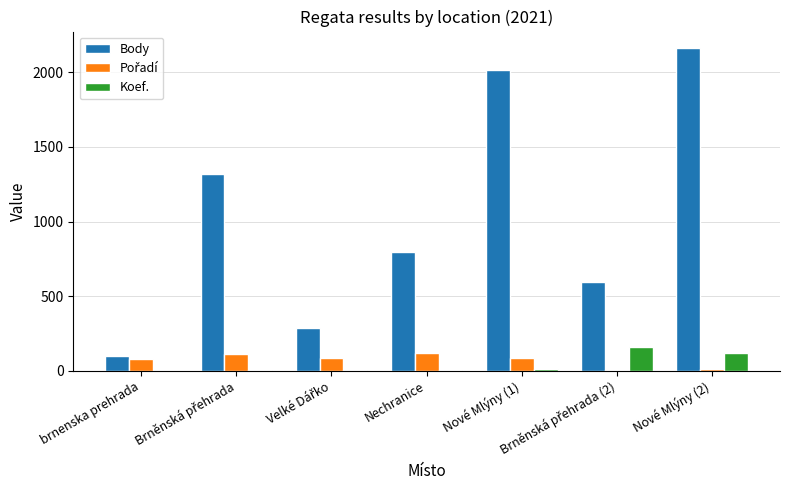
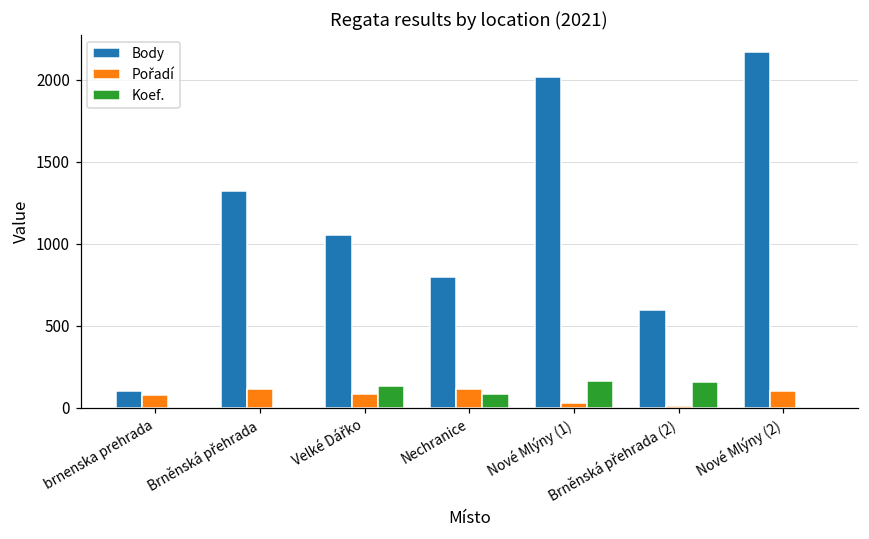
Body, Velké Dářko: 290 -> 1050
Koef., Velké Dářko: 10 -> 130
Koef., Nechranice: 0 -> 80
Pořadí, Nové Mlýny (1): 80 -> 30
Koef., Nové Mlýny (1): 10 -> 160
Pořadí, Nové Mlýny (2): 10 -> 110
Koef., Nové Mlýny (2): 120 -> 10
